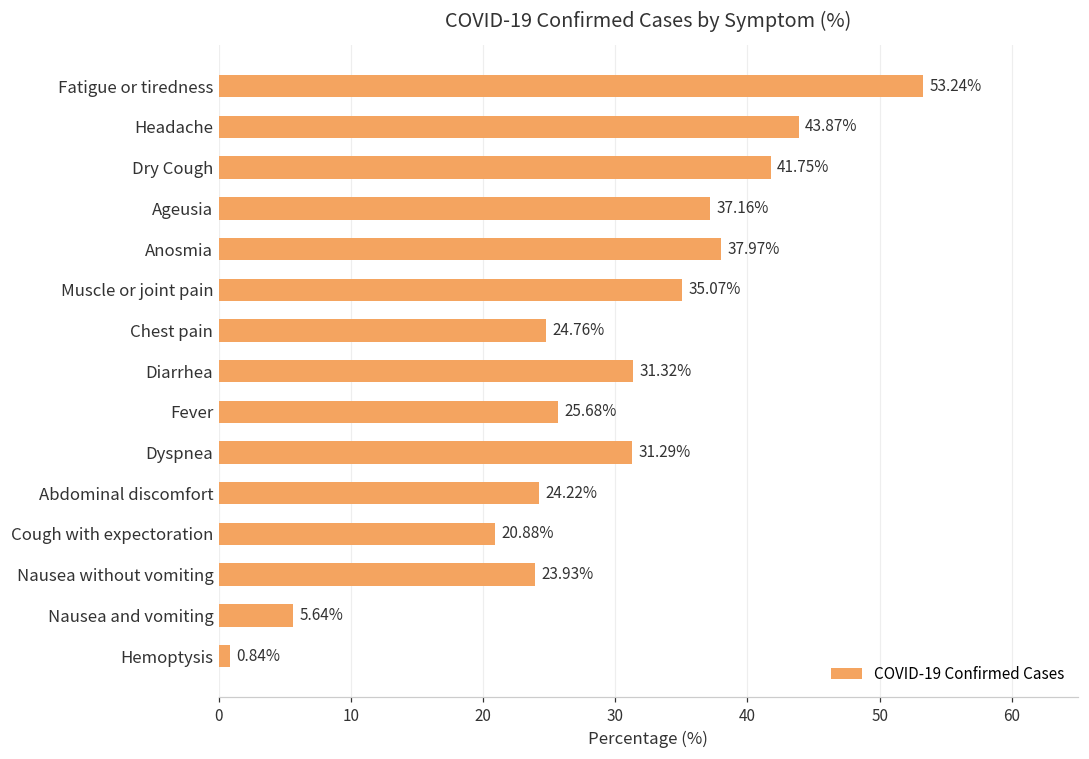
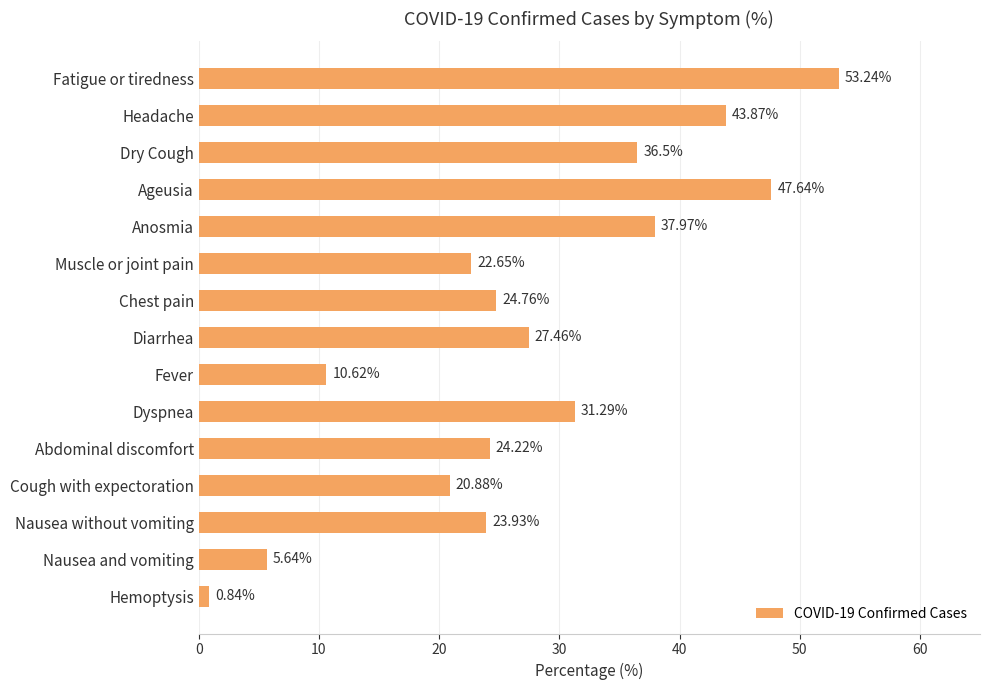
Dry Cough: 41.75% -> 36.5%
Ageusia: 37.16% -> 47.64%
Muscle or joint pain: 35.07% -> 22.65%
Diarrhea: 31.32% -> 27.46%
Fever: 25.68% -> 10.62%
